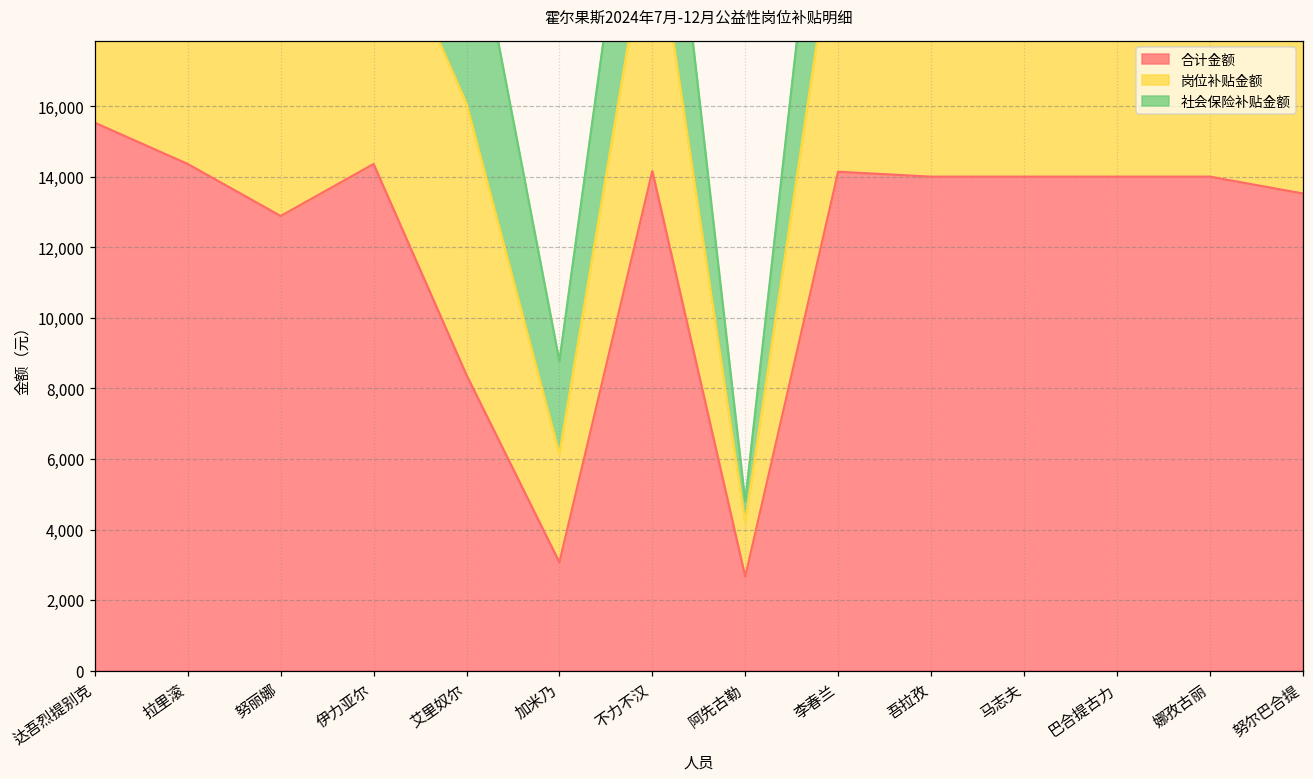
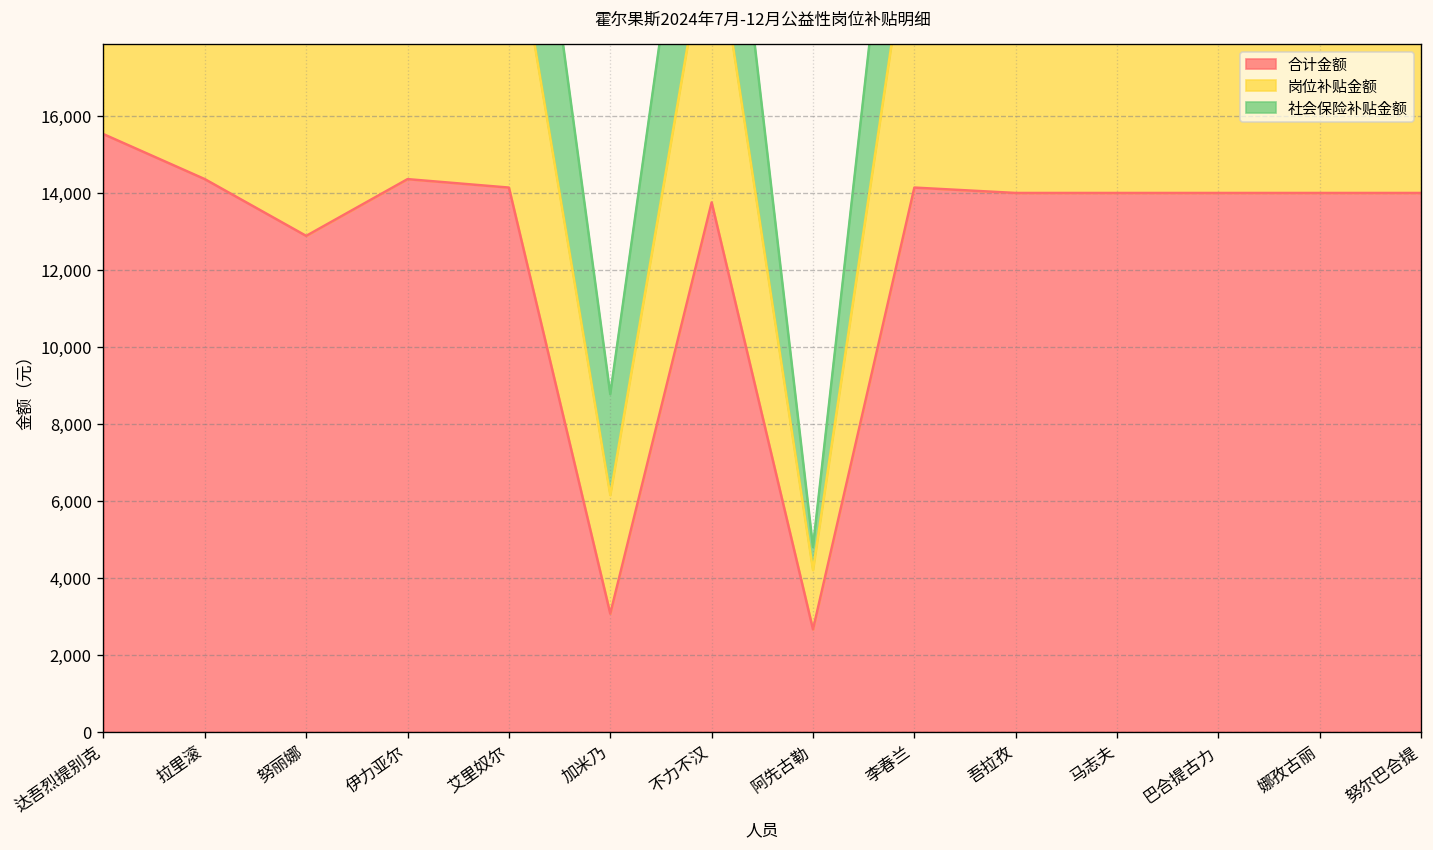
合计金额, 艾里奴尔: 8,400 -> 14,100
合计金额, 不力不汉: 14,200 -> 13,800
合计金额, 努尔巴合提: 13,500 -> 14,000
